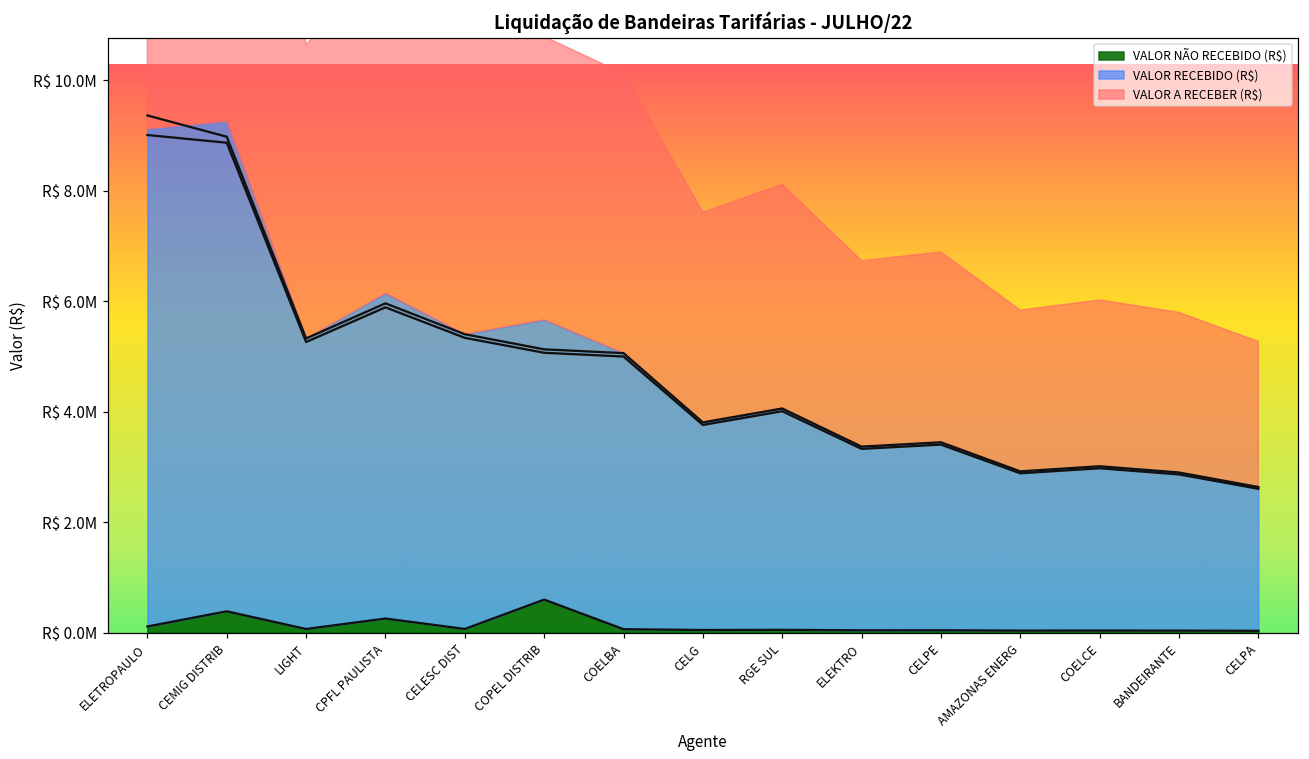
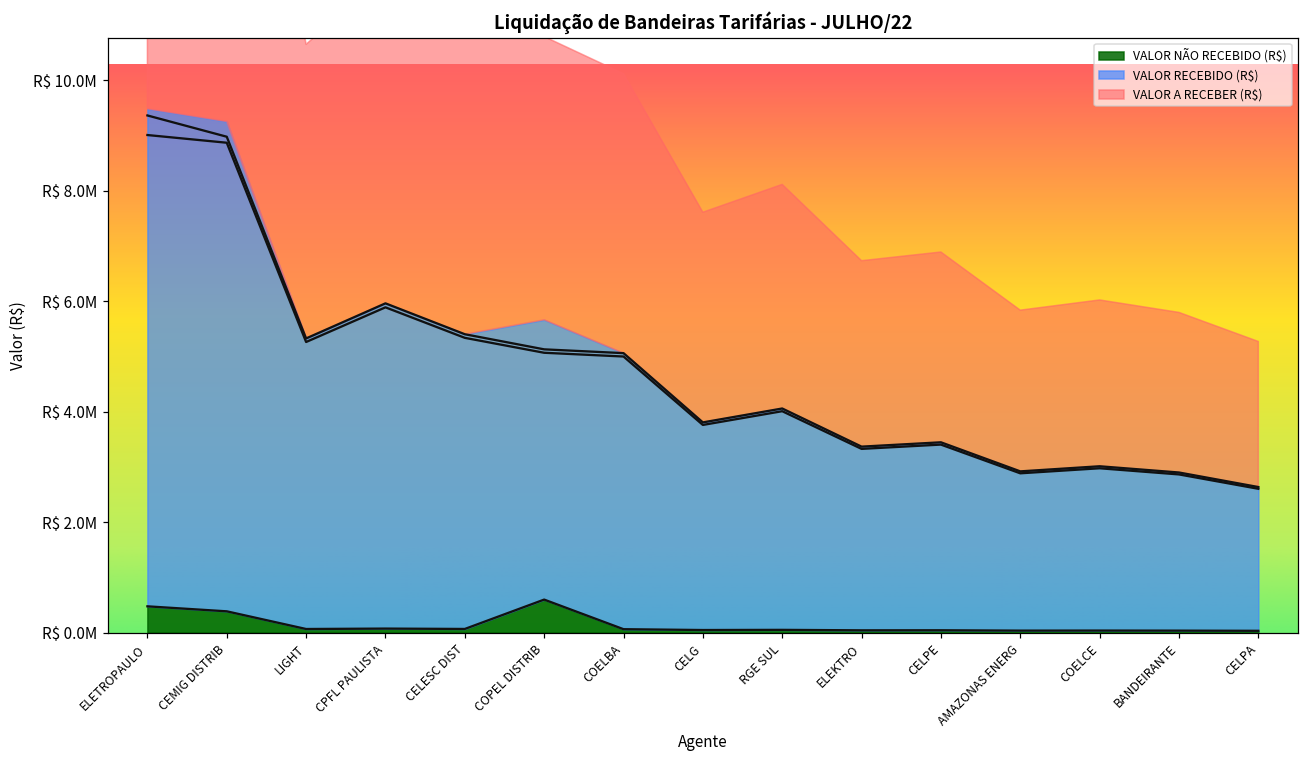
VALOR NÃO RECEBIDO (R$), ELETROPAULO: R$ 100000 -> R$ 500000
VALOR NÃO RECEBIDO (R$), CPFL PAULISTA: R$ 300000 -> R$ 100000
